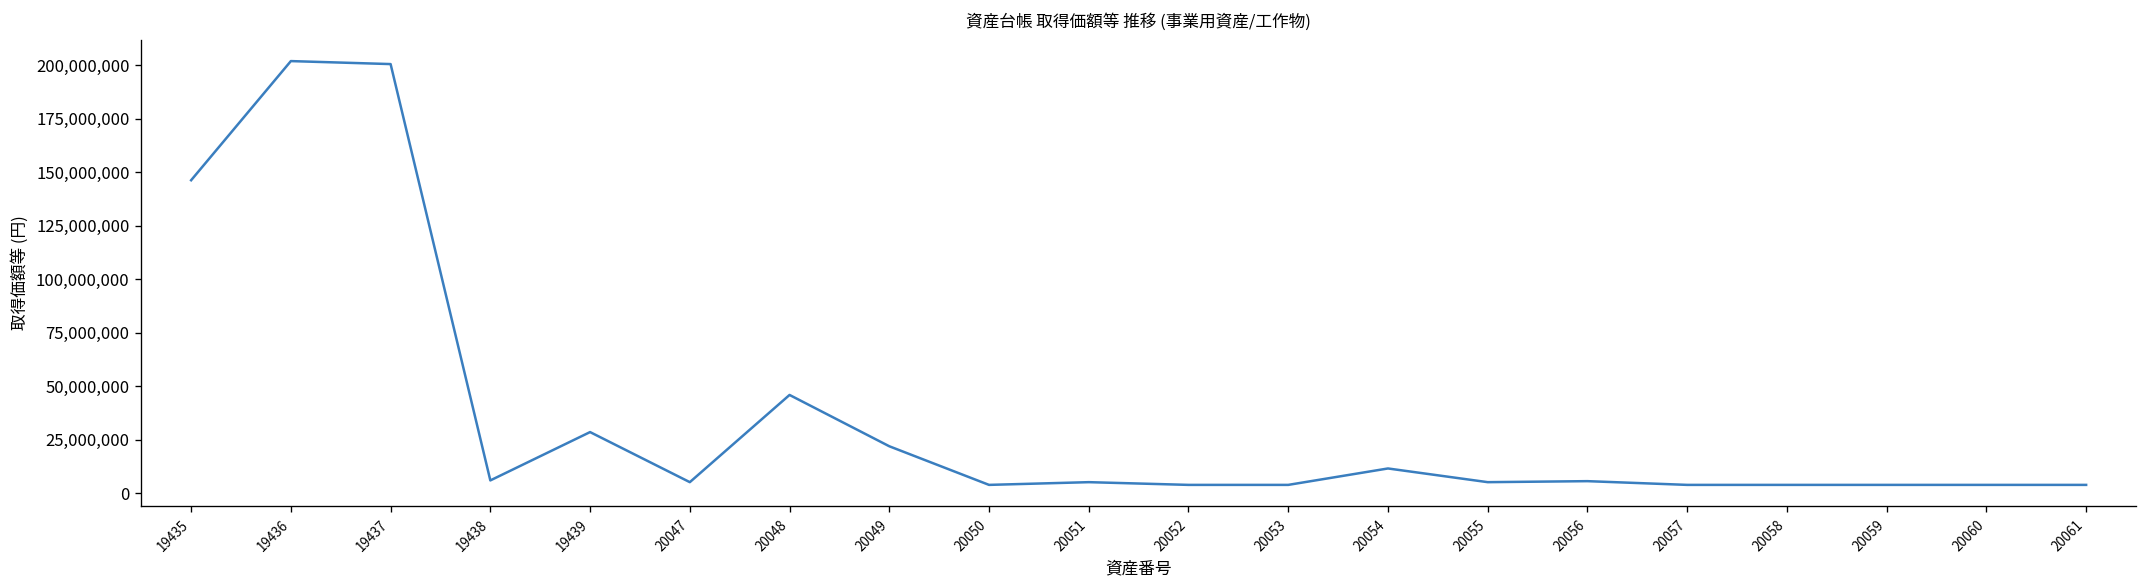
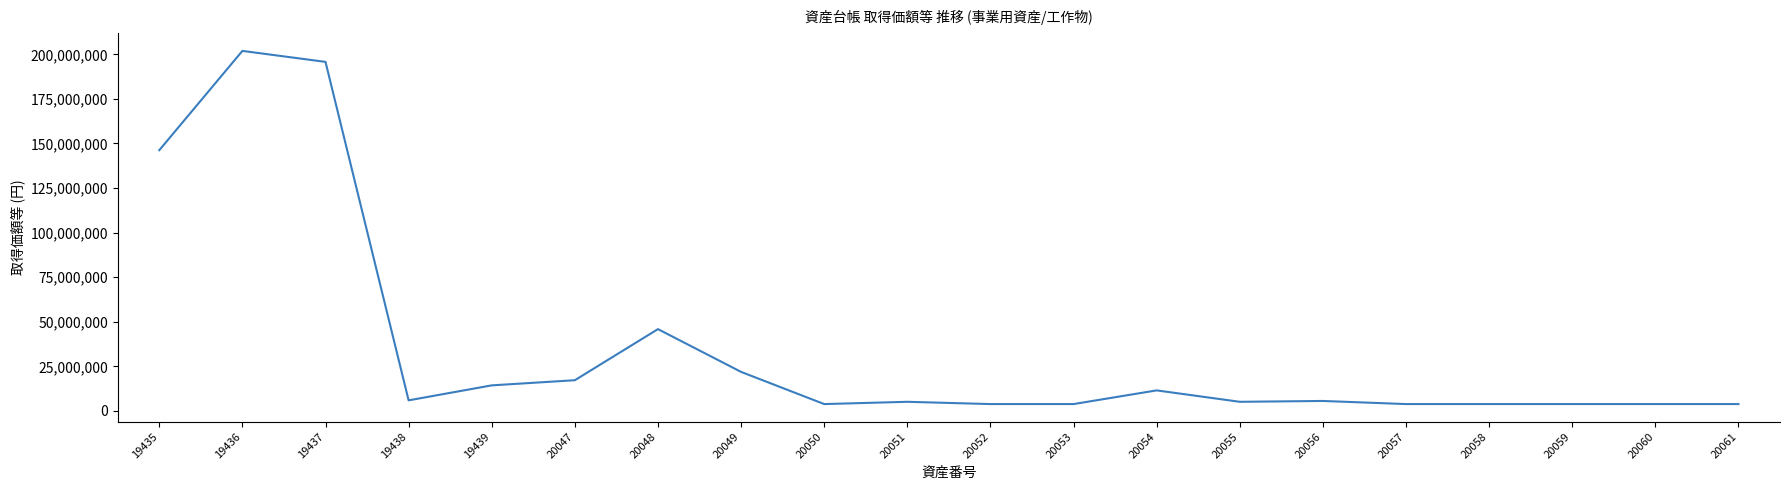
19437: 201,000,000 -> 196,000,000
19439: 29,000,000 -> 14,000,000
20047: 5,000,000 -> 17,000,000
